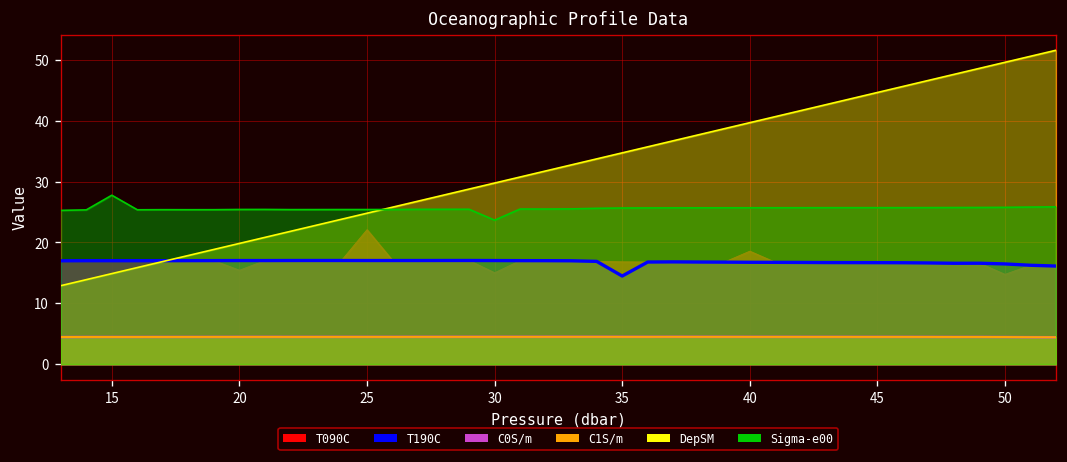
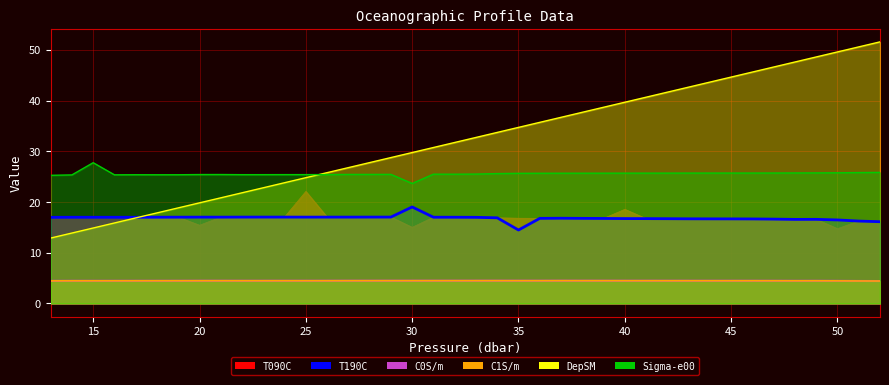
T190C, 30: 17 -> 19
